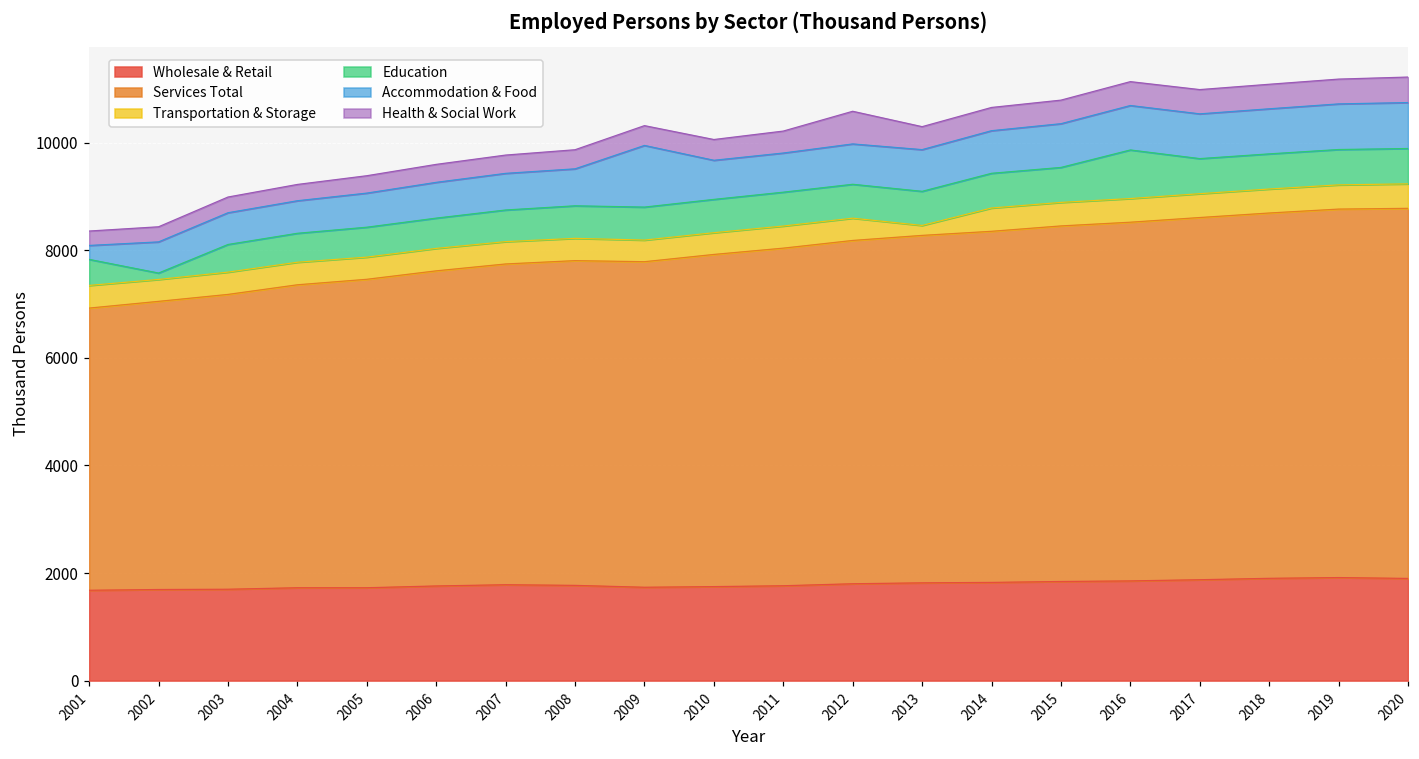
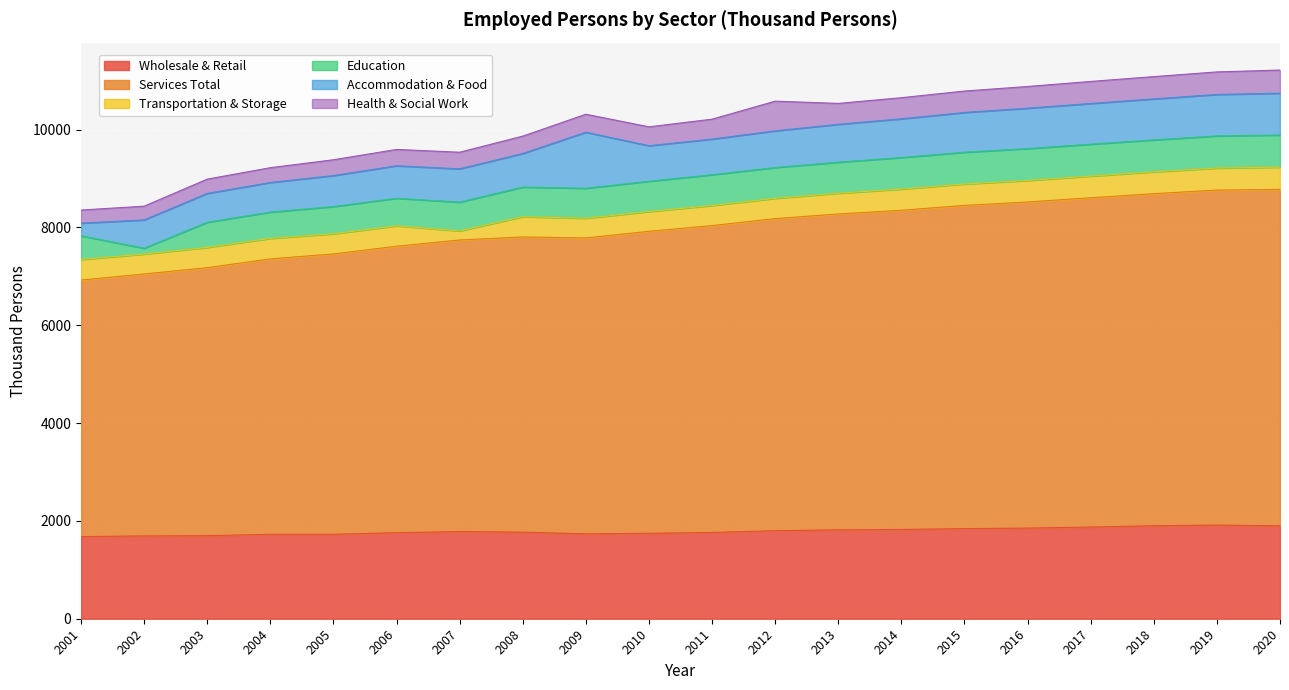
Transportation & Storage, 2007: 400 -> 200
Transportation & Storage, 2013: 200 -> 400
Education, 2016: 900 -> 700
